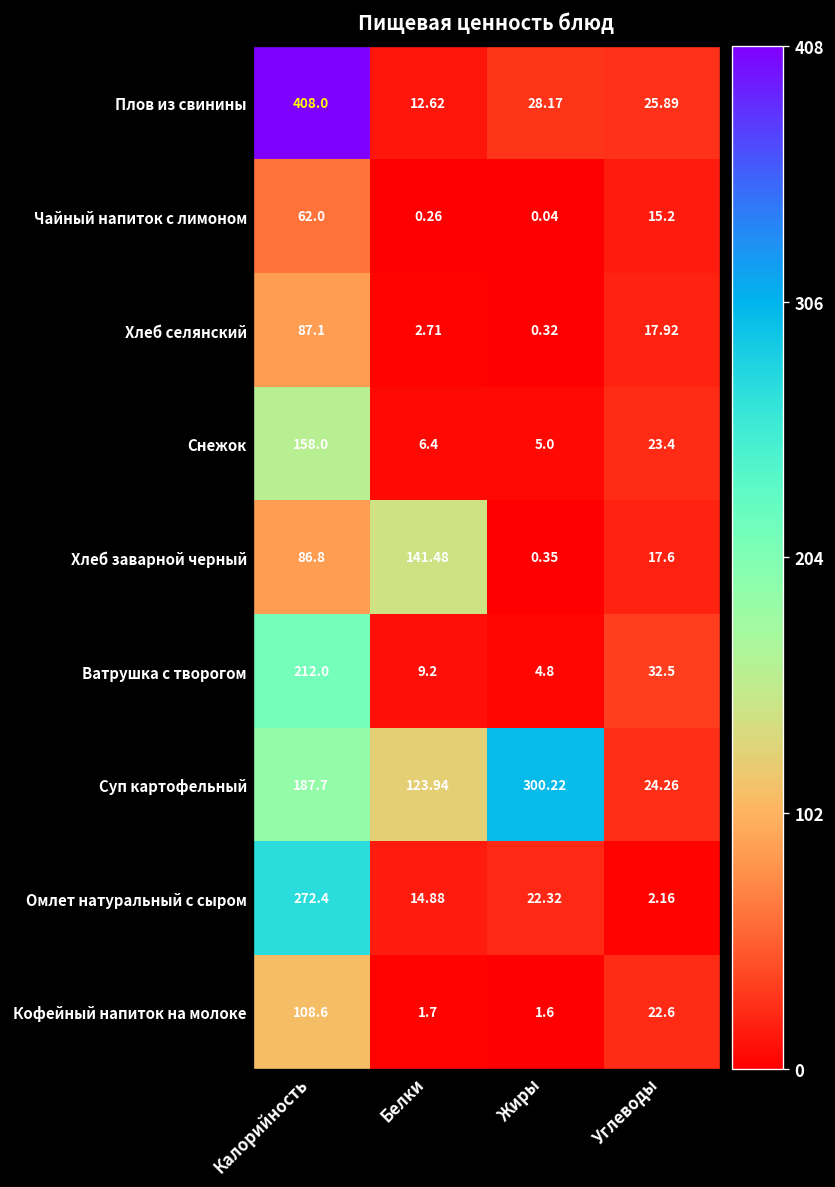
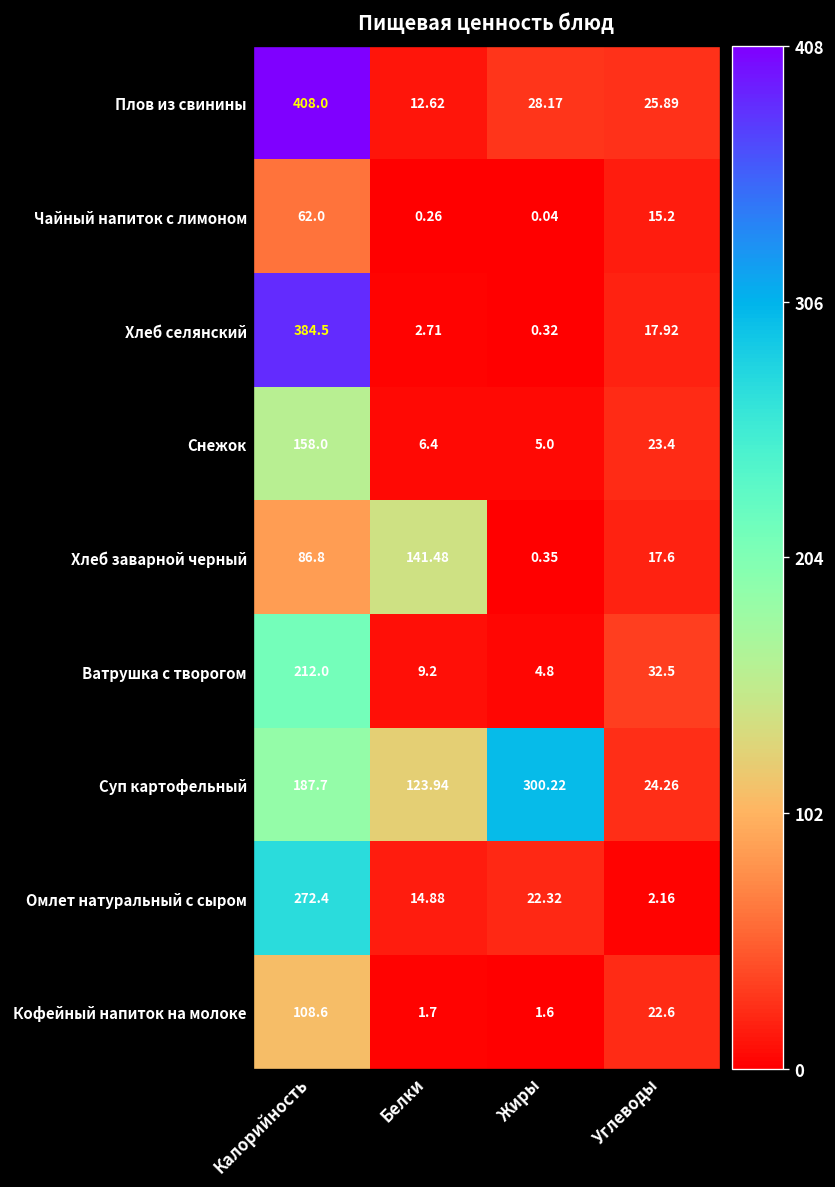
Хлеб селянский, Калорийность: 87.1 -> 384.5
